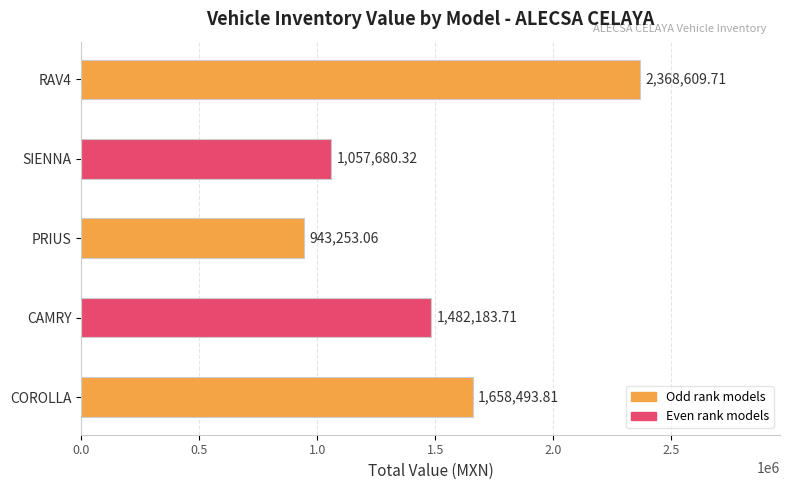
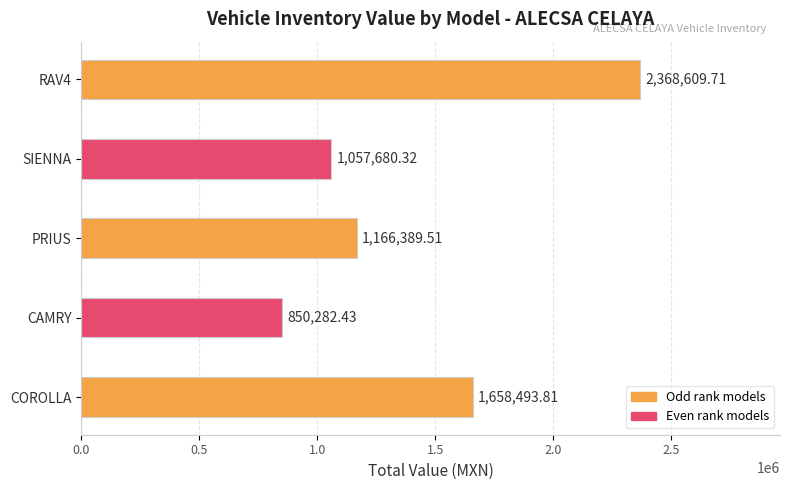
PRIUS: 943,253.06 -> 1,166,389.51
CAMRY: 1,482,183.71 -> 850,282.43
